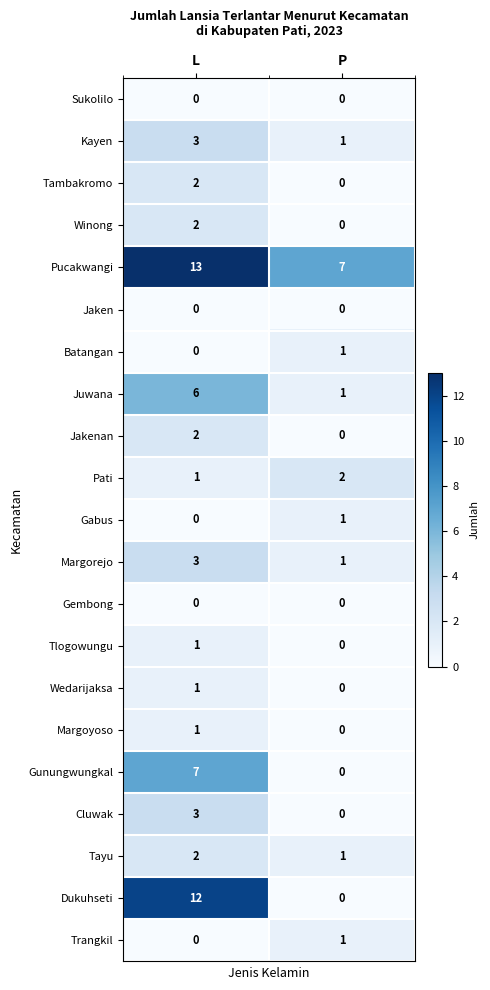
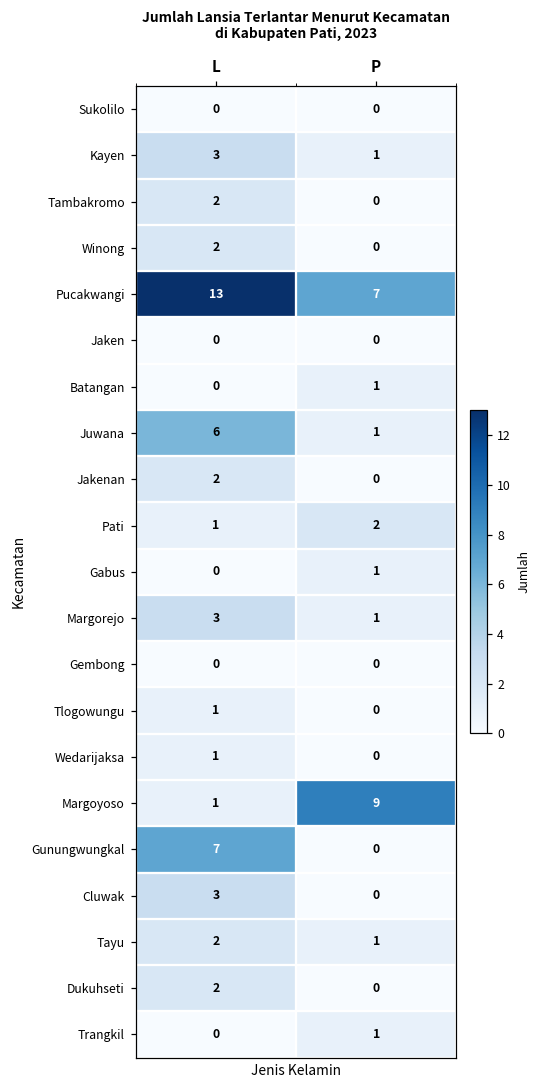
Margoyoso, P: 0 -> 9
Dukuhseti, L: 12 -> 2
